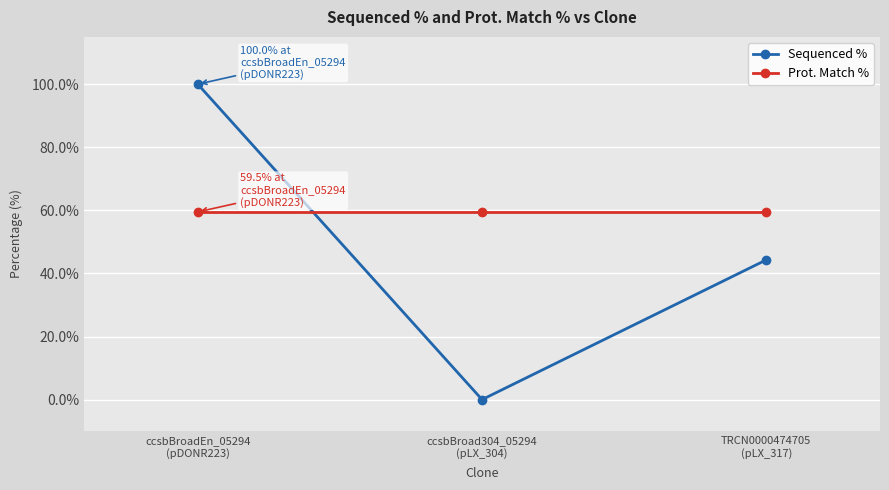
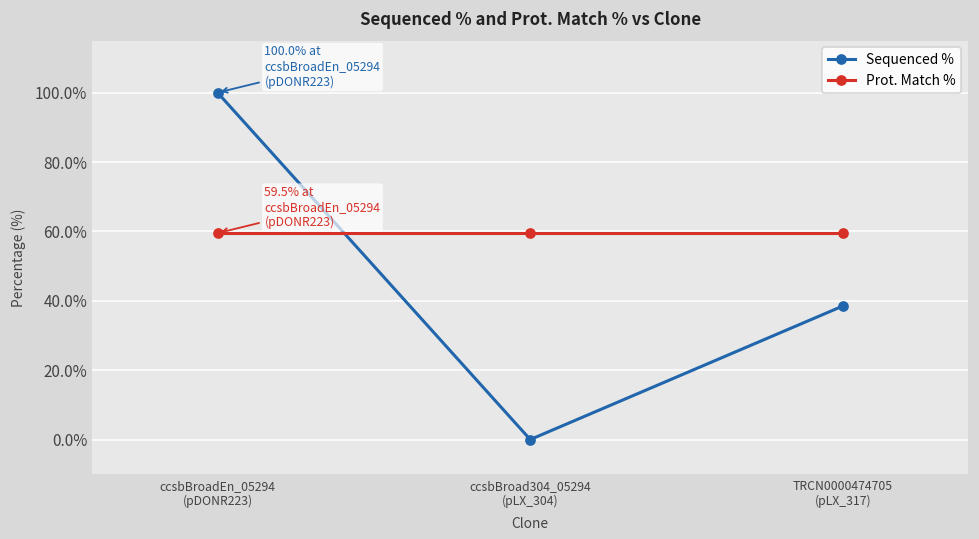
Sequenced %, TRCN0000474705 (pLX_317): 44% -> 39%
